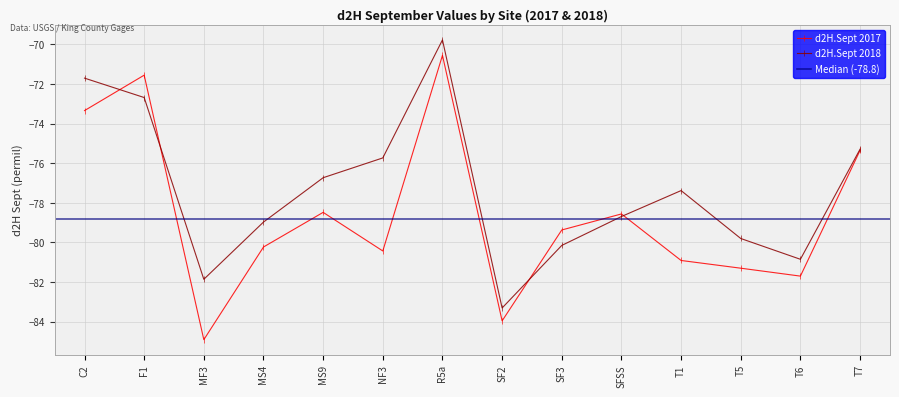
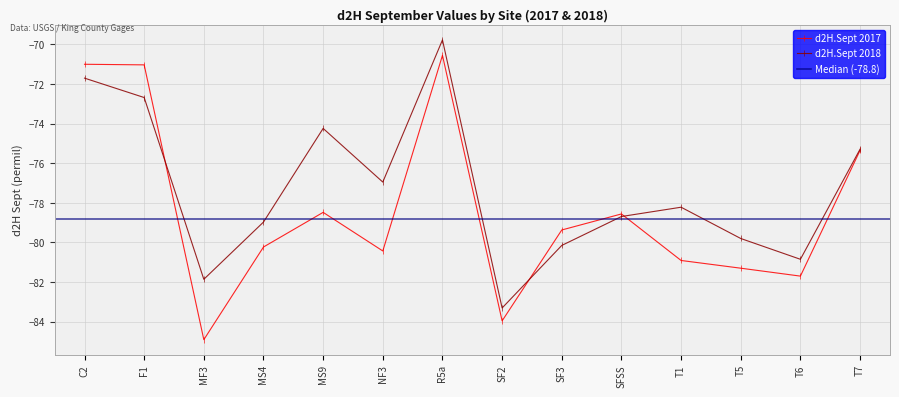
d2H.Sept 2017, C2: -73.3 -> -71.0
d2H.Sept 2017, F1: -71.6 -> -71.0
d2H.Sept 2018, MS9: -76.7 -> -74.2
d2H.Sept 2018, NF3: -75.7 -> -77.0
d2H.Sept 2018, T1: -77.4 -> -78.2
